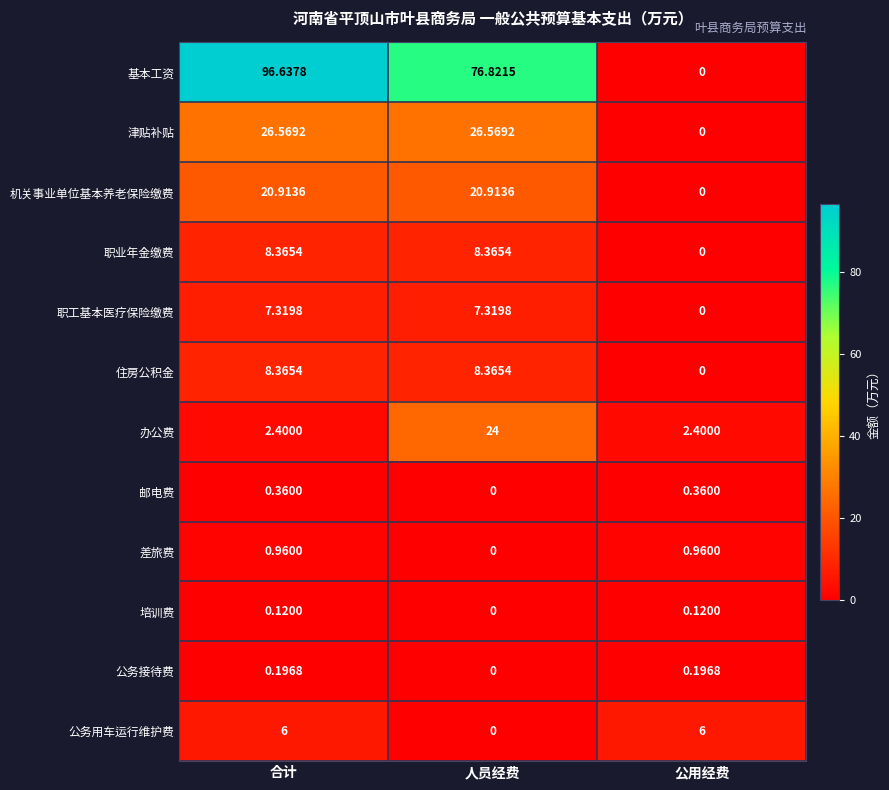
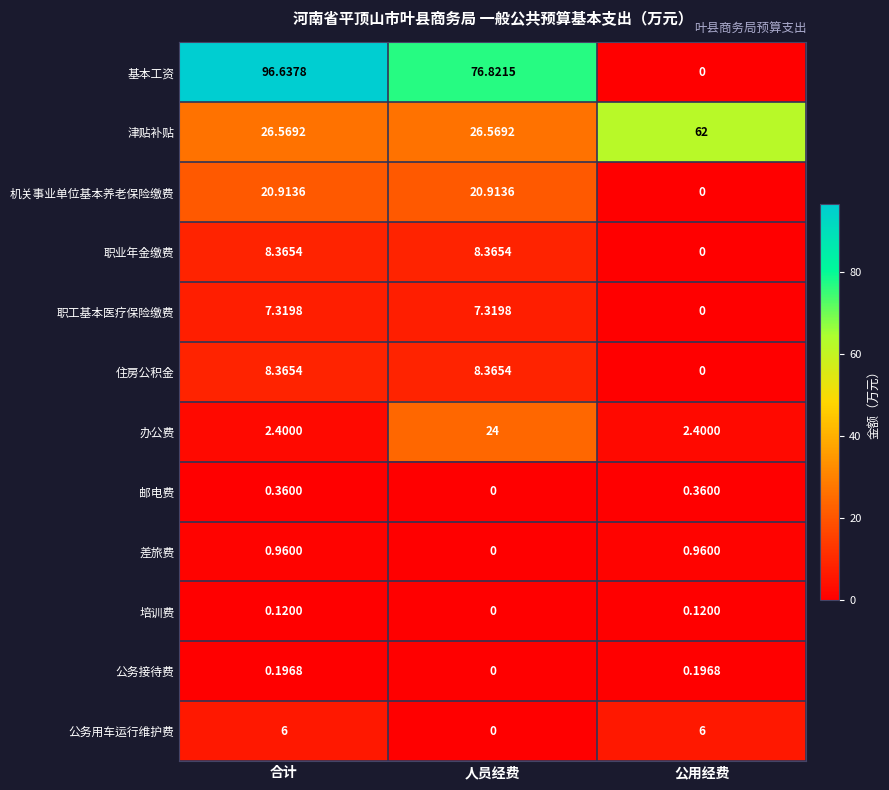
津贴补贴, 公用经费: 0 -> 62
